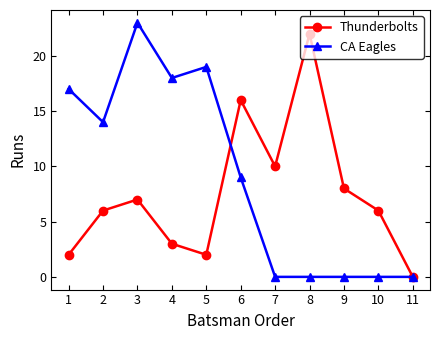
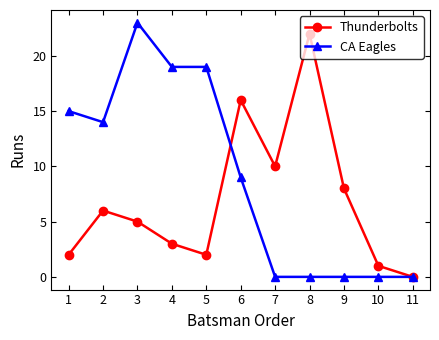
CA Eagles, 1: 17 -> 15
Thunderbolts, 3: 7 -> 5
CA Eagles, 4: 18 -> 19
Thunderbolts, 10: 6 -> 1
